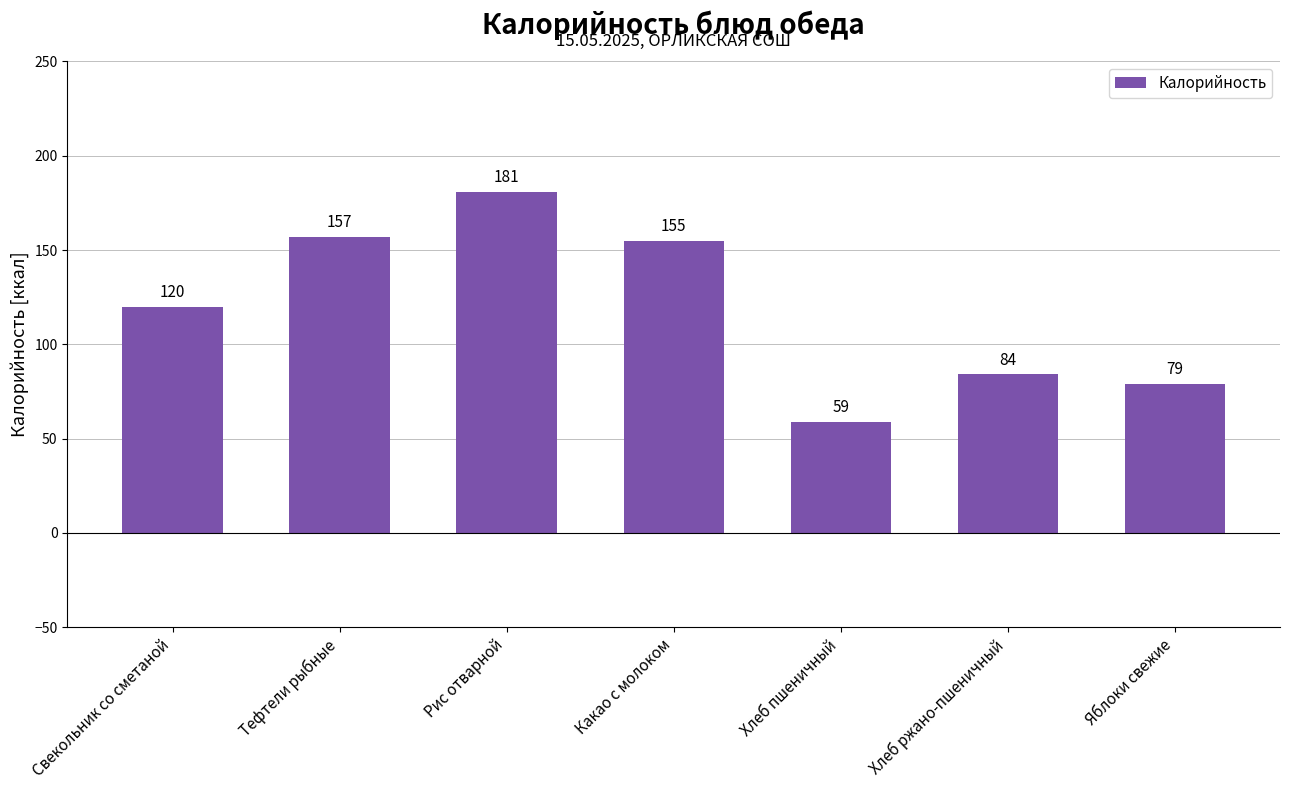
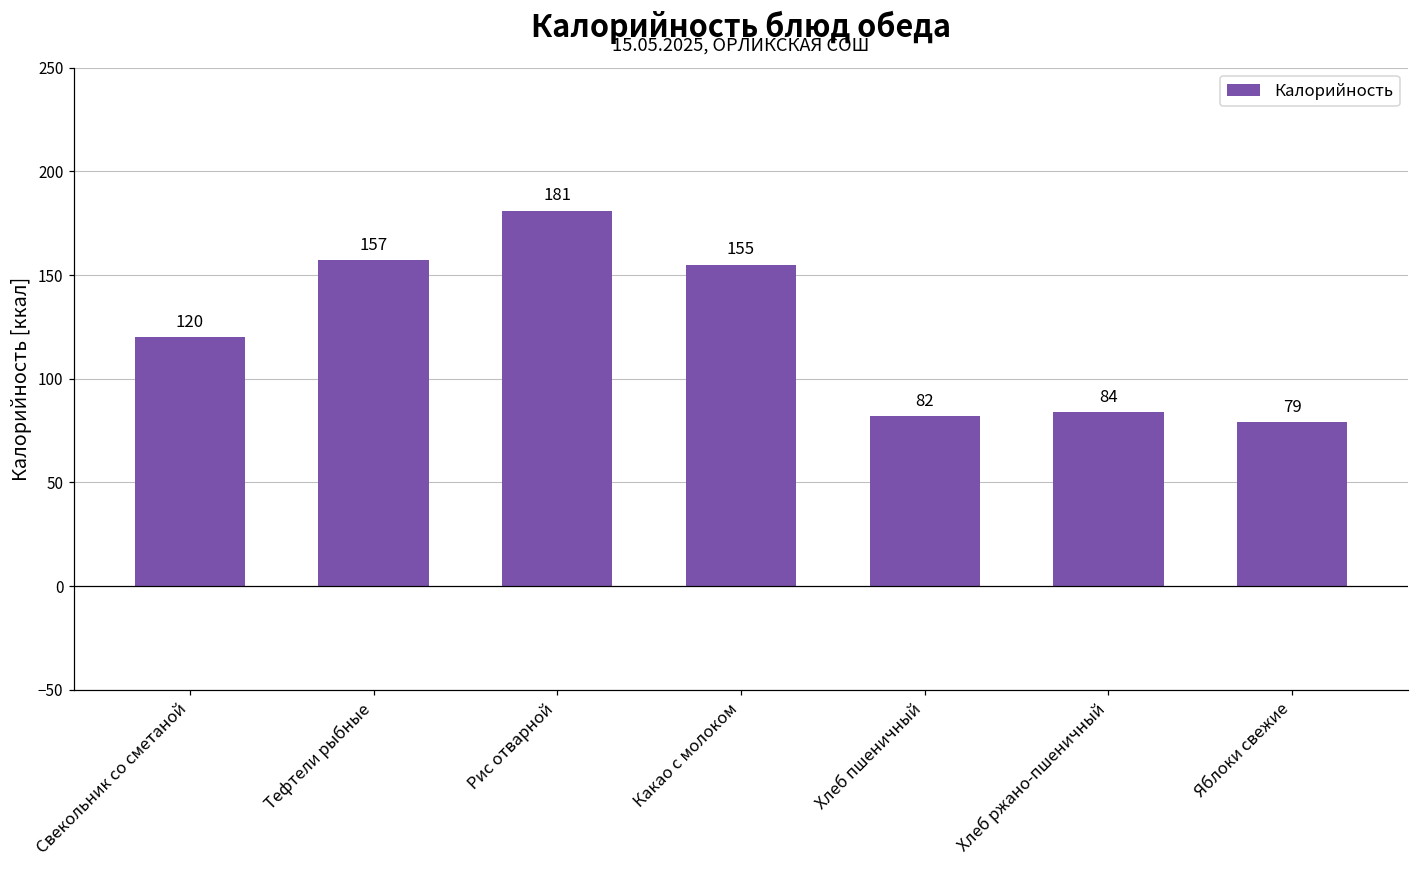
Хлеб пшеничный: 59 -> 82
